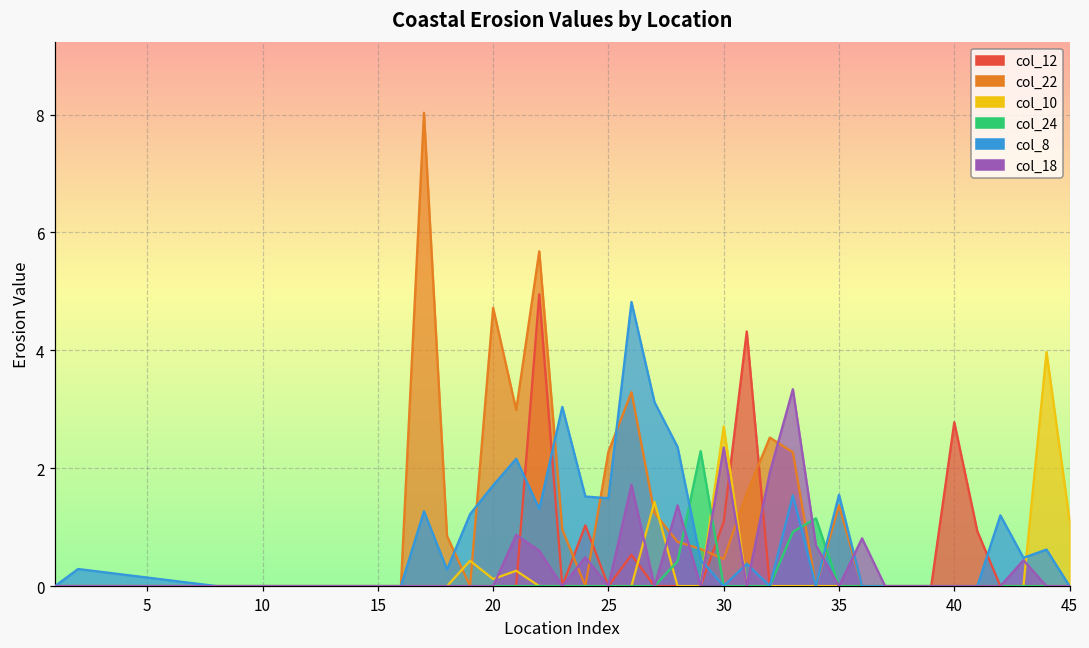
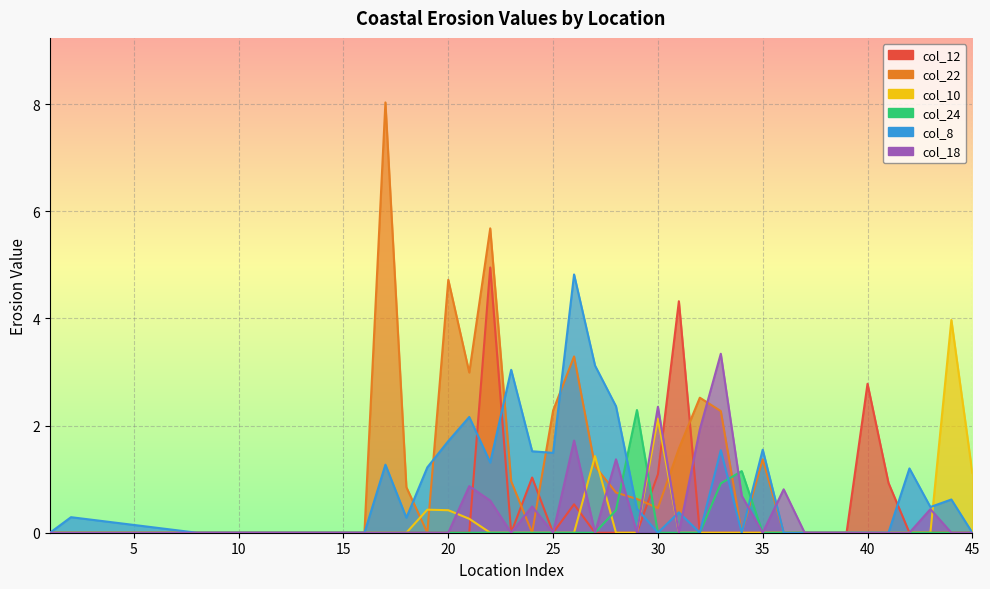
col_10, 20: 0.1 -> 0.4
col_10, 30: 2.7 -> 2.1
